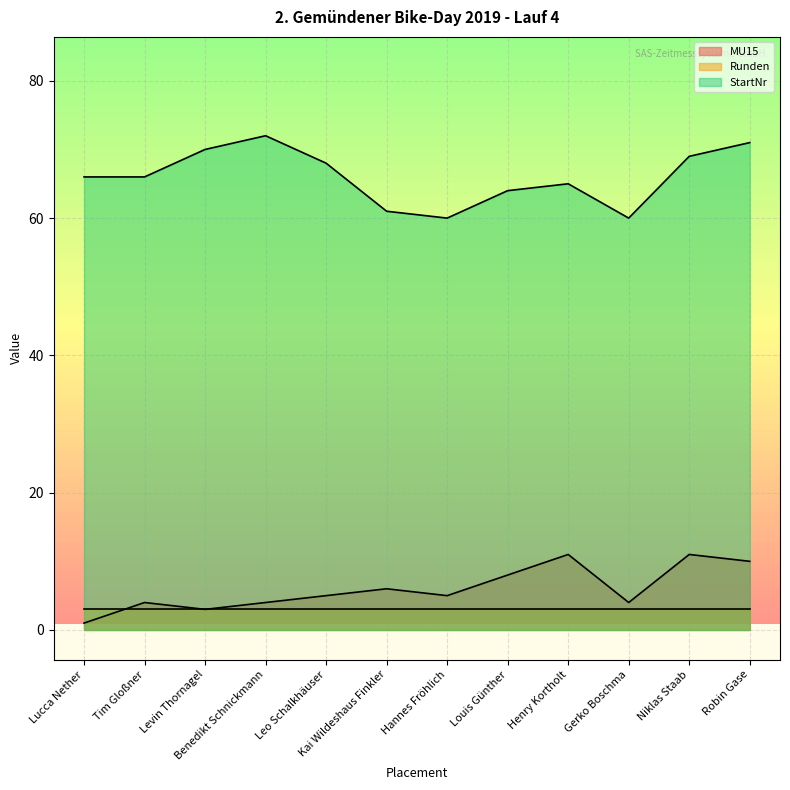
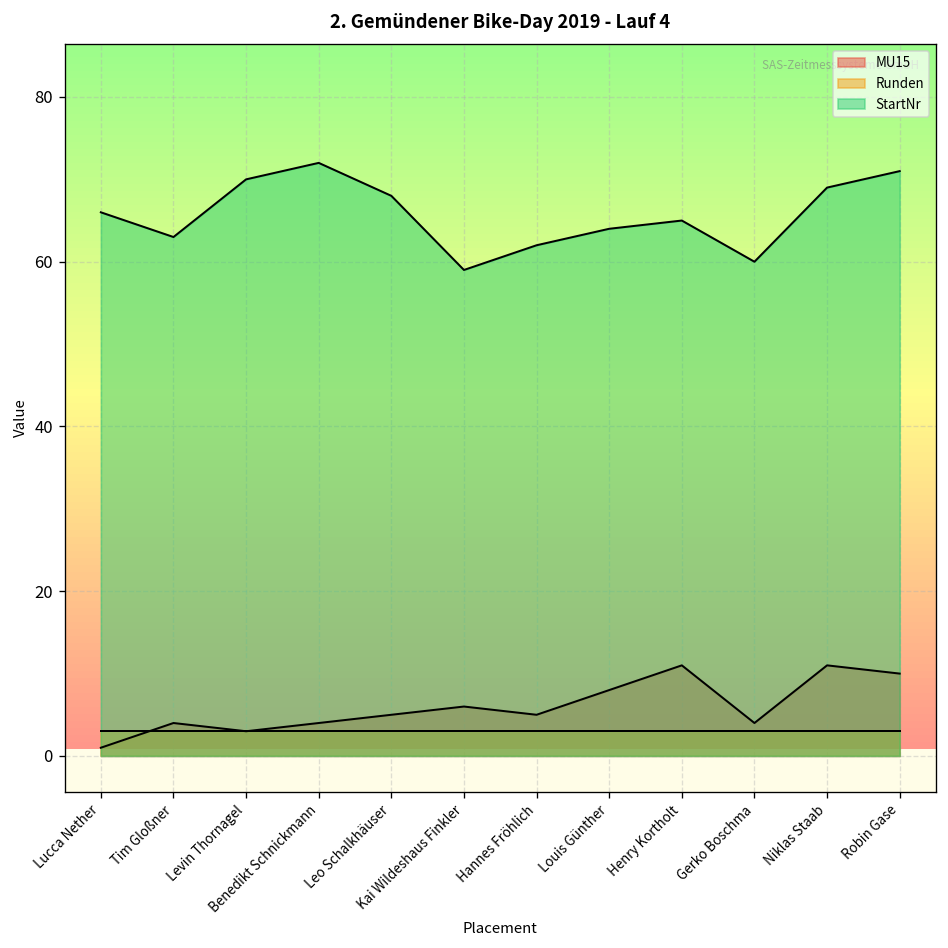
StartNr, Tim Gloßner: 66 -> 63
StartNr, Kai Wildeshaus Finkler: 61 -> 59
StartNr, Hannes Fröhlich: 60 -> 62
